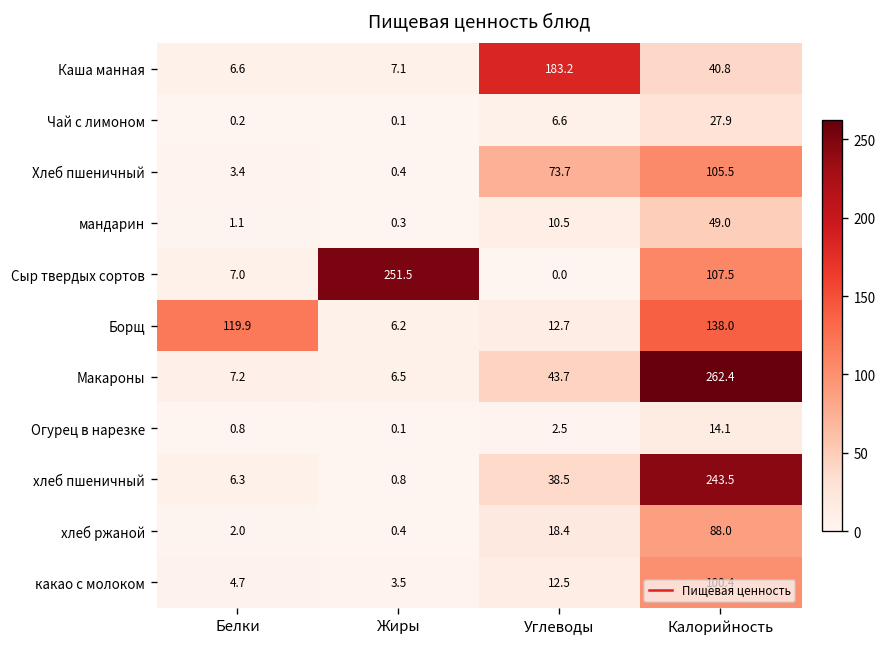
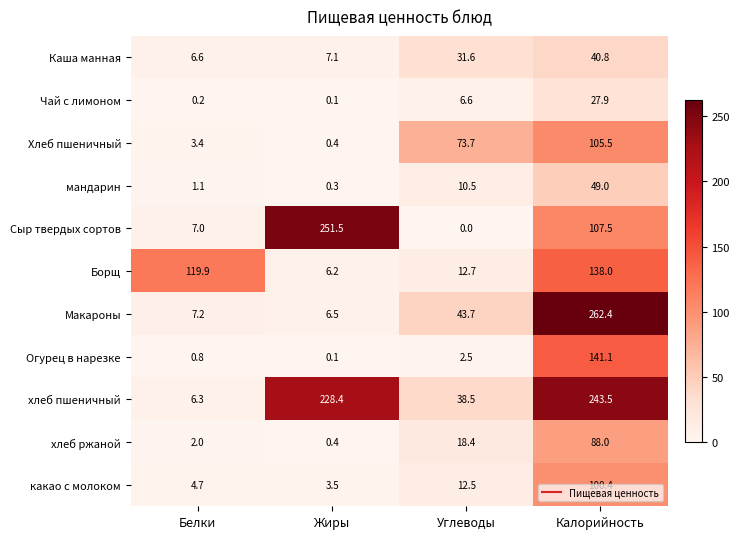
Каша манная, Углеводы: 183.2 -> 31.6
Огурец в нарезке, Калорийность: 14.1 -> 141.1
хлеб пшеничный, Жиры: 0.8 -> 228.4
